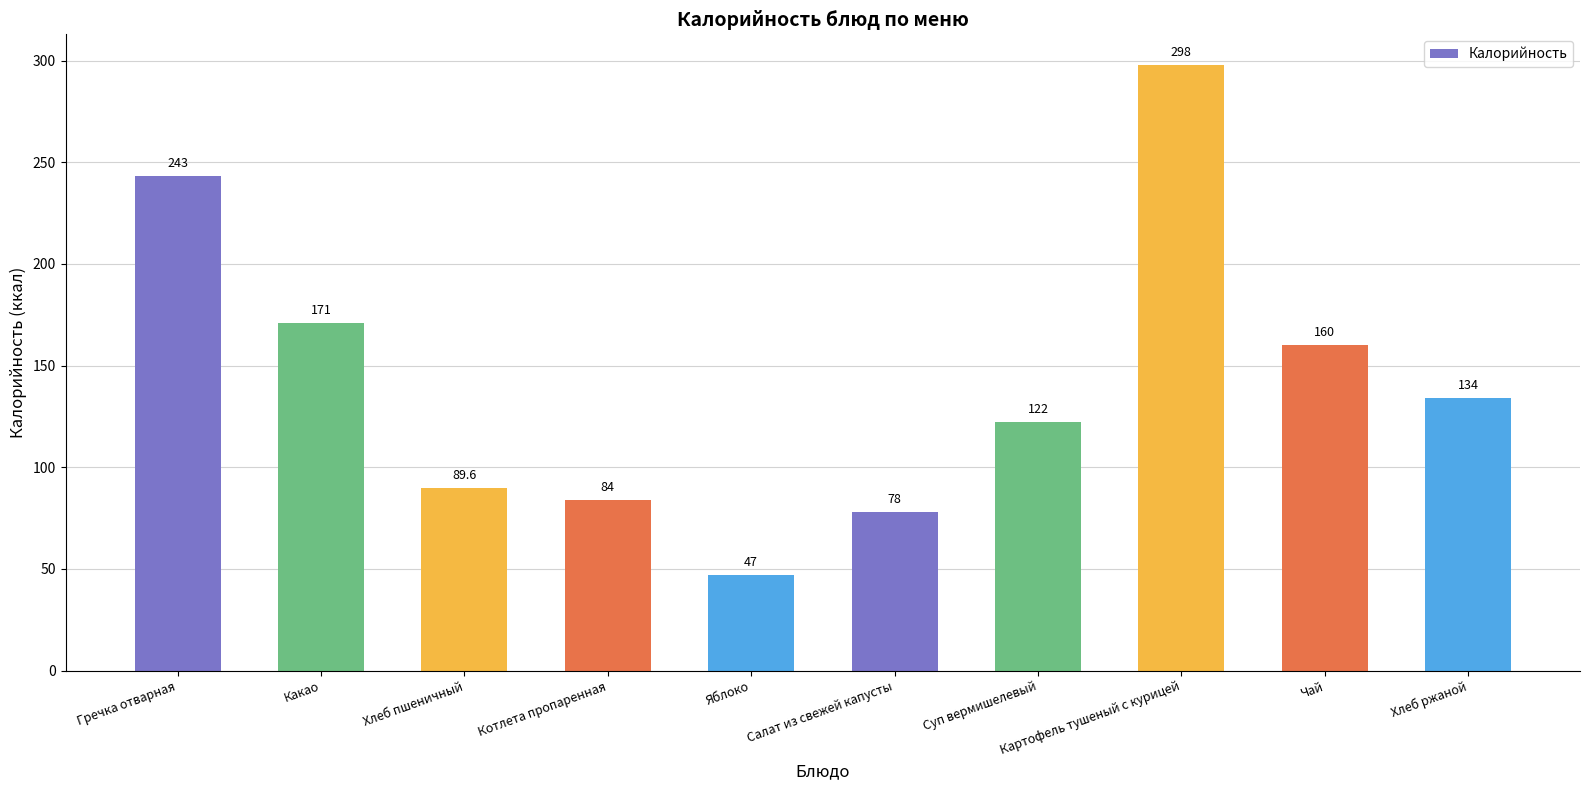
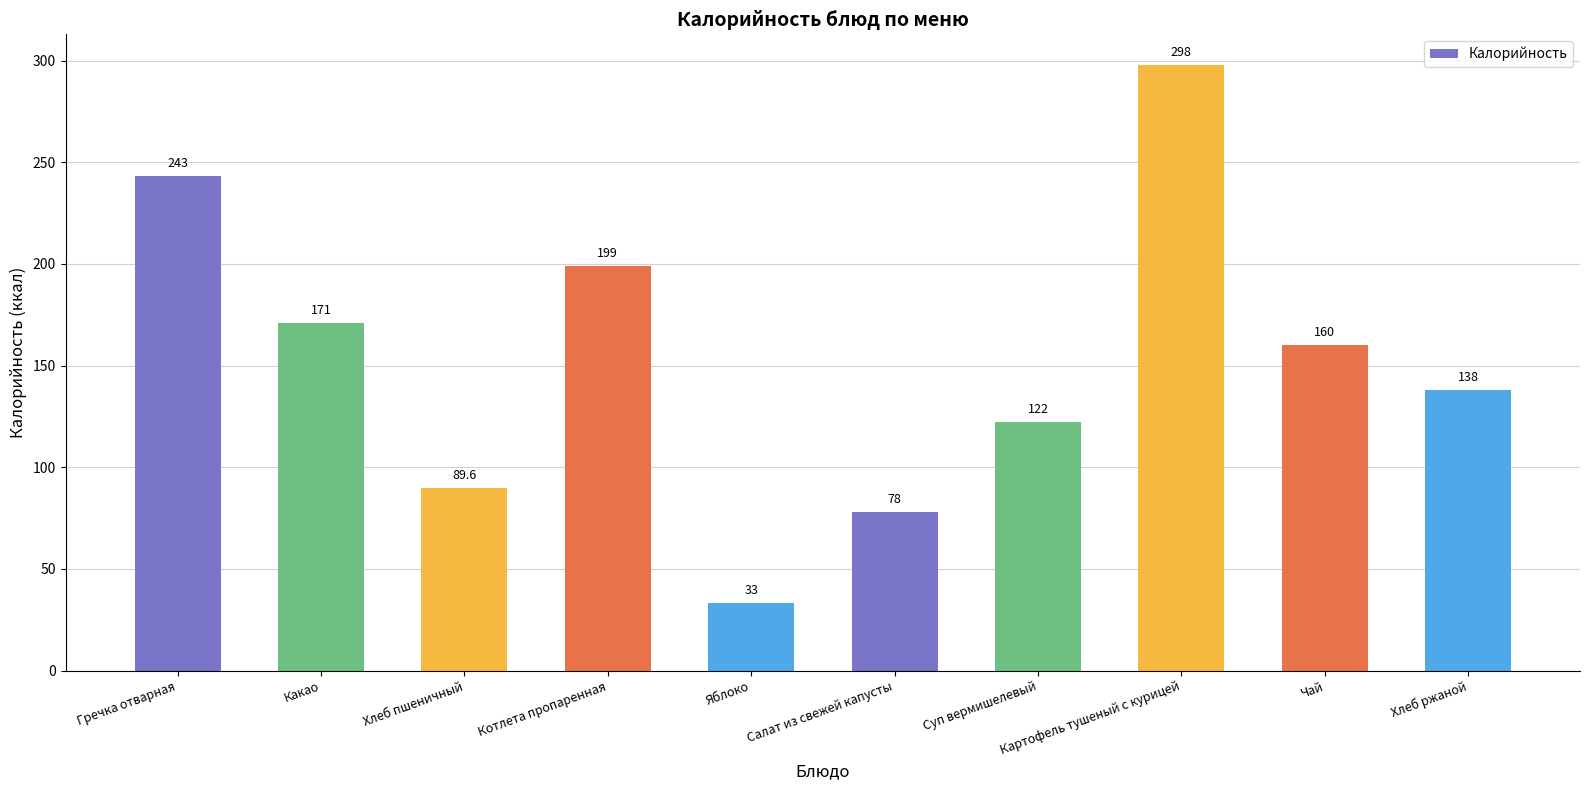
Котлета пропаренная: 84 -> 199
Яблоко: 47 -> 33
Хлеб ржаной: 134 -> 138
